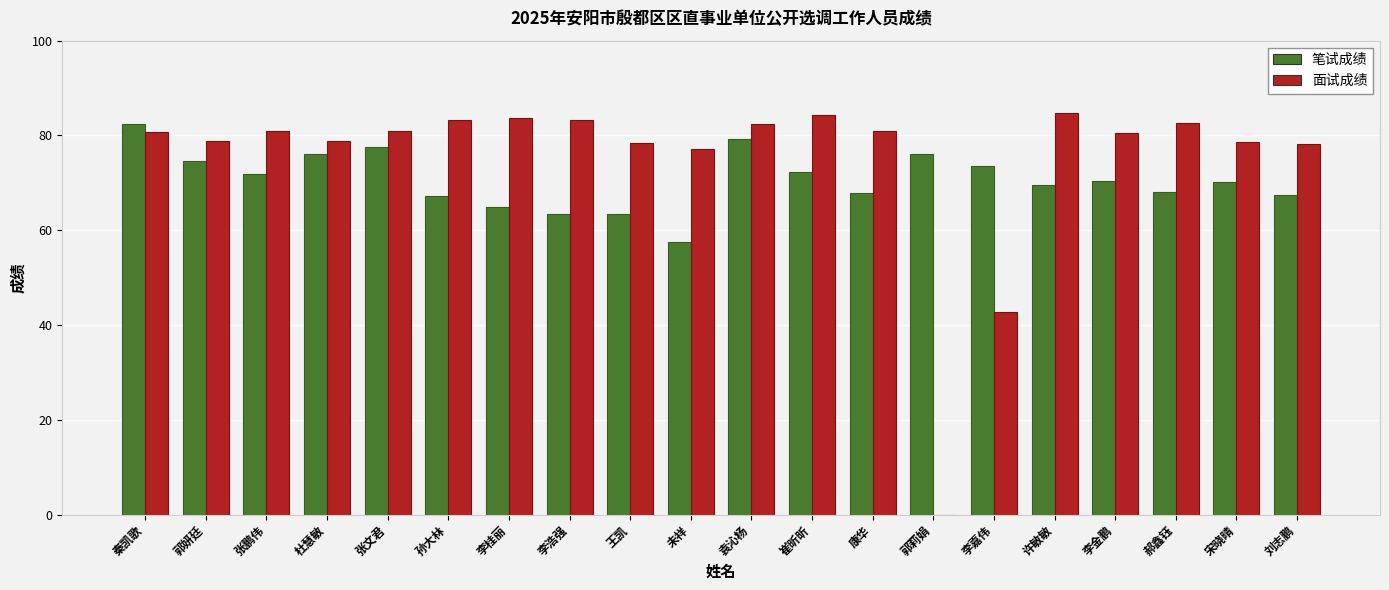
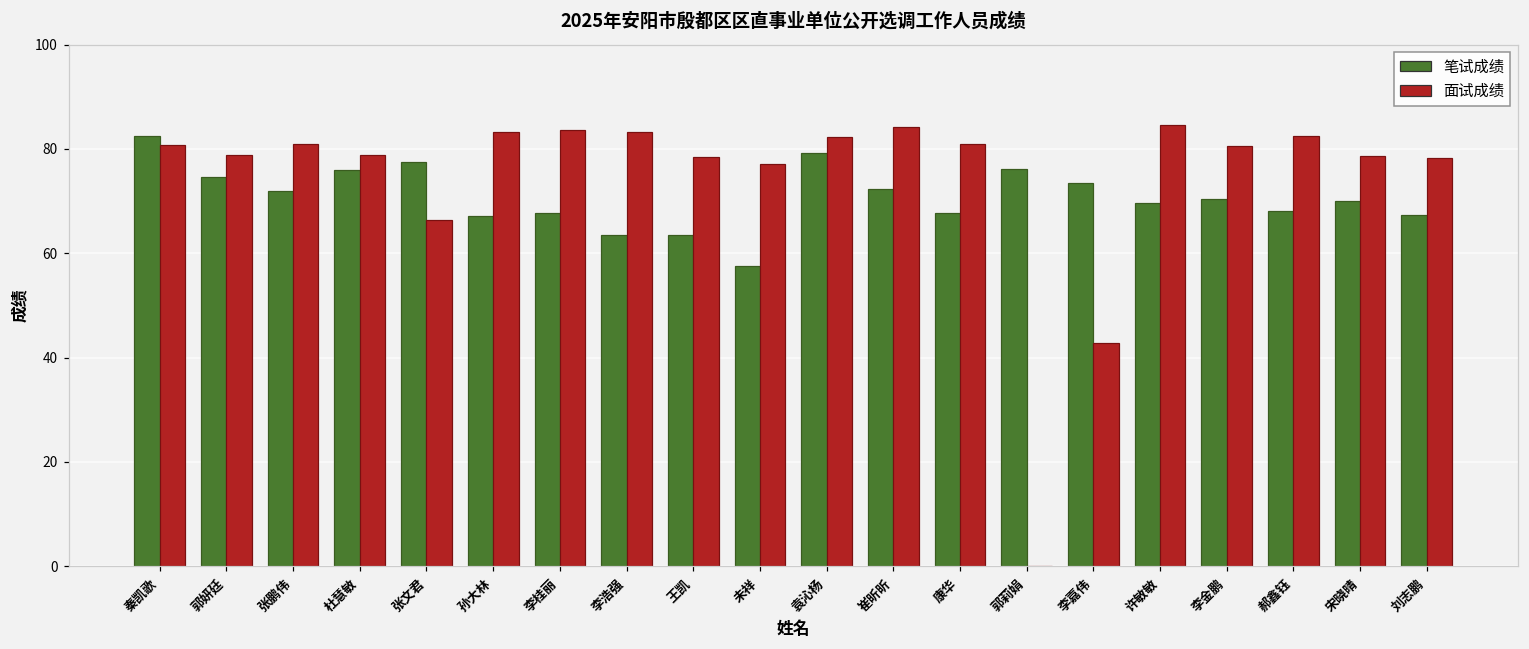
面试成绩, 张文君: 81 -> 66
笔试成绩, 李桂丽: 65 -> 68
